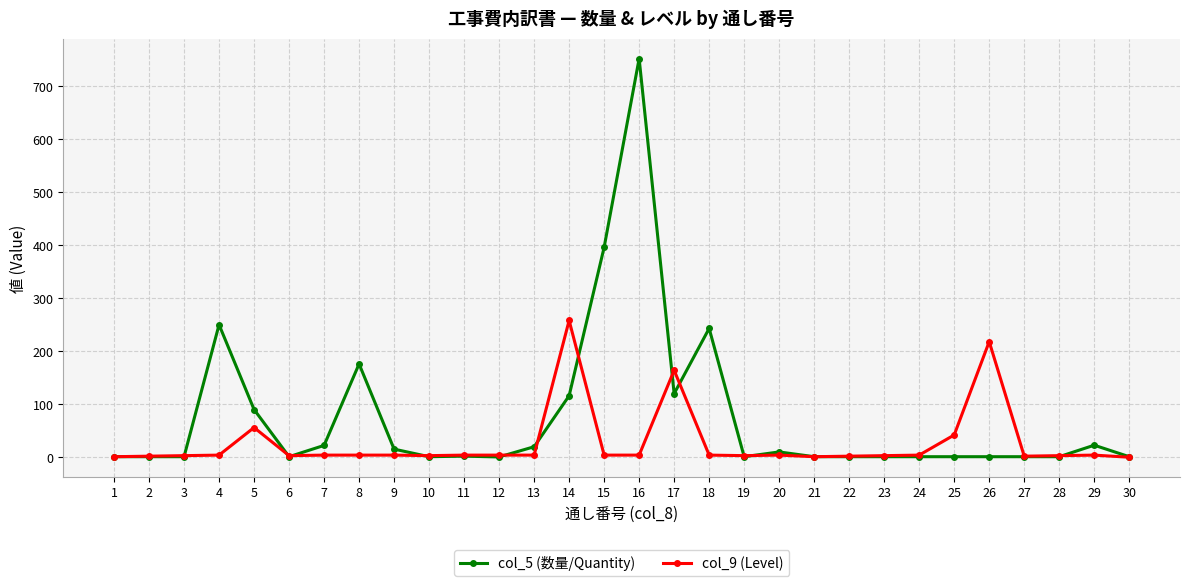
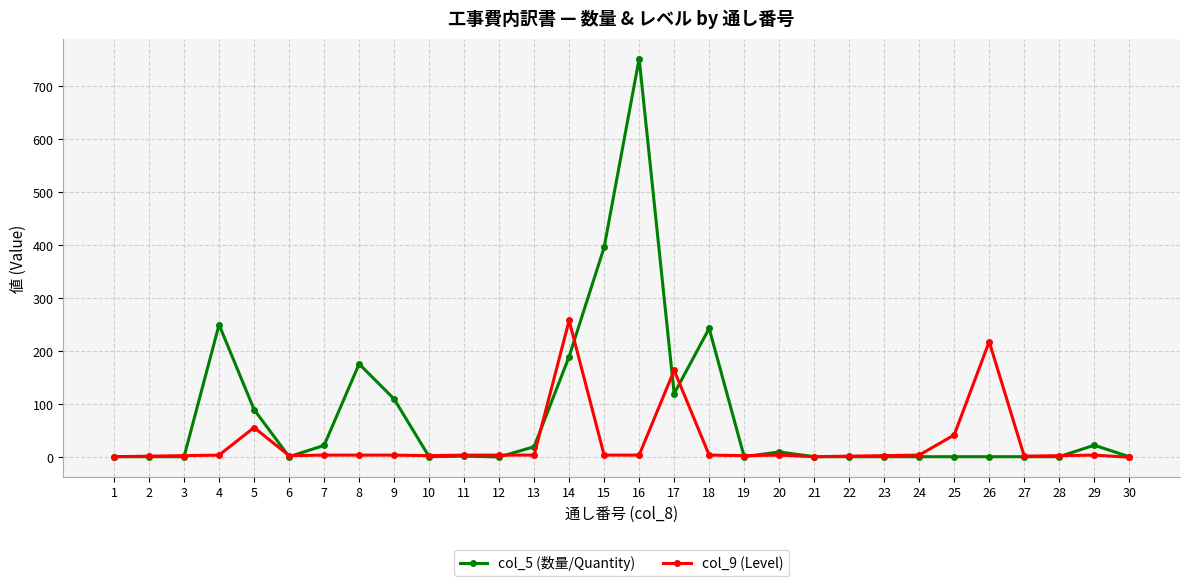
col_5 (数量/Quantity), 9: 20 -> 110
col_5 (数量/Quantity), 14: 120 -> 190
